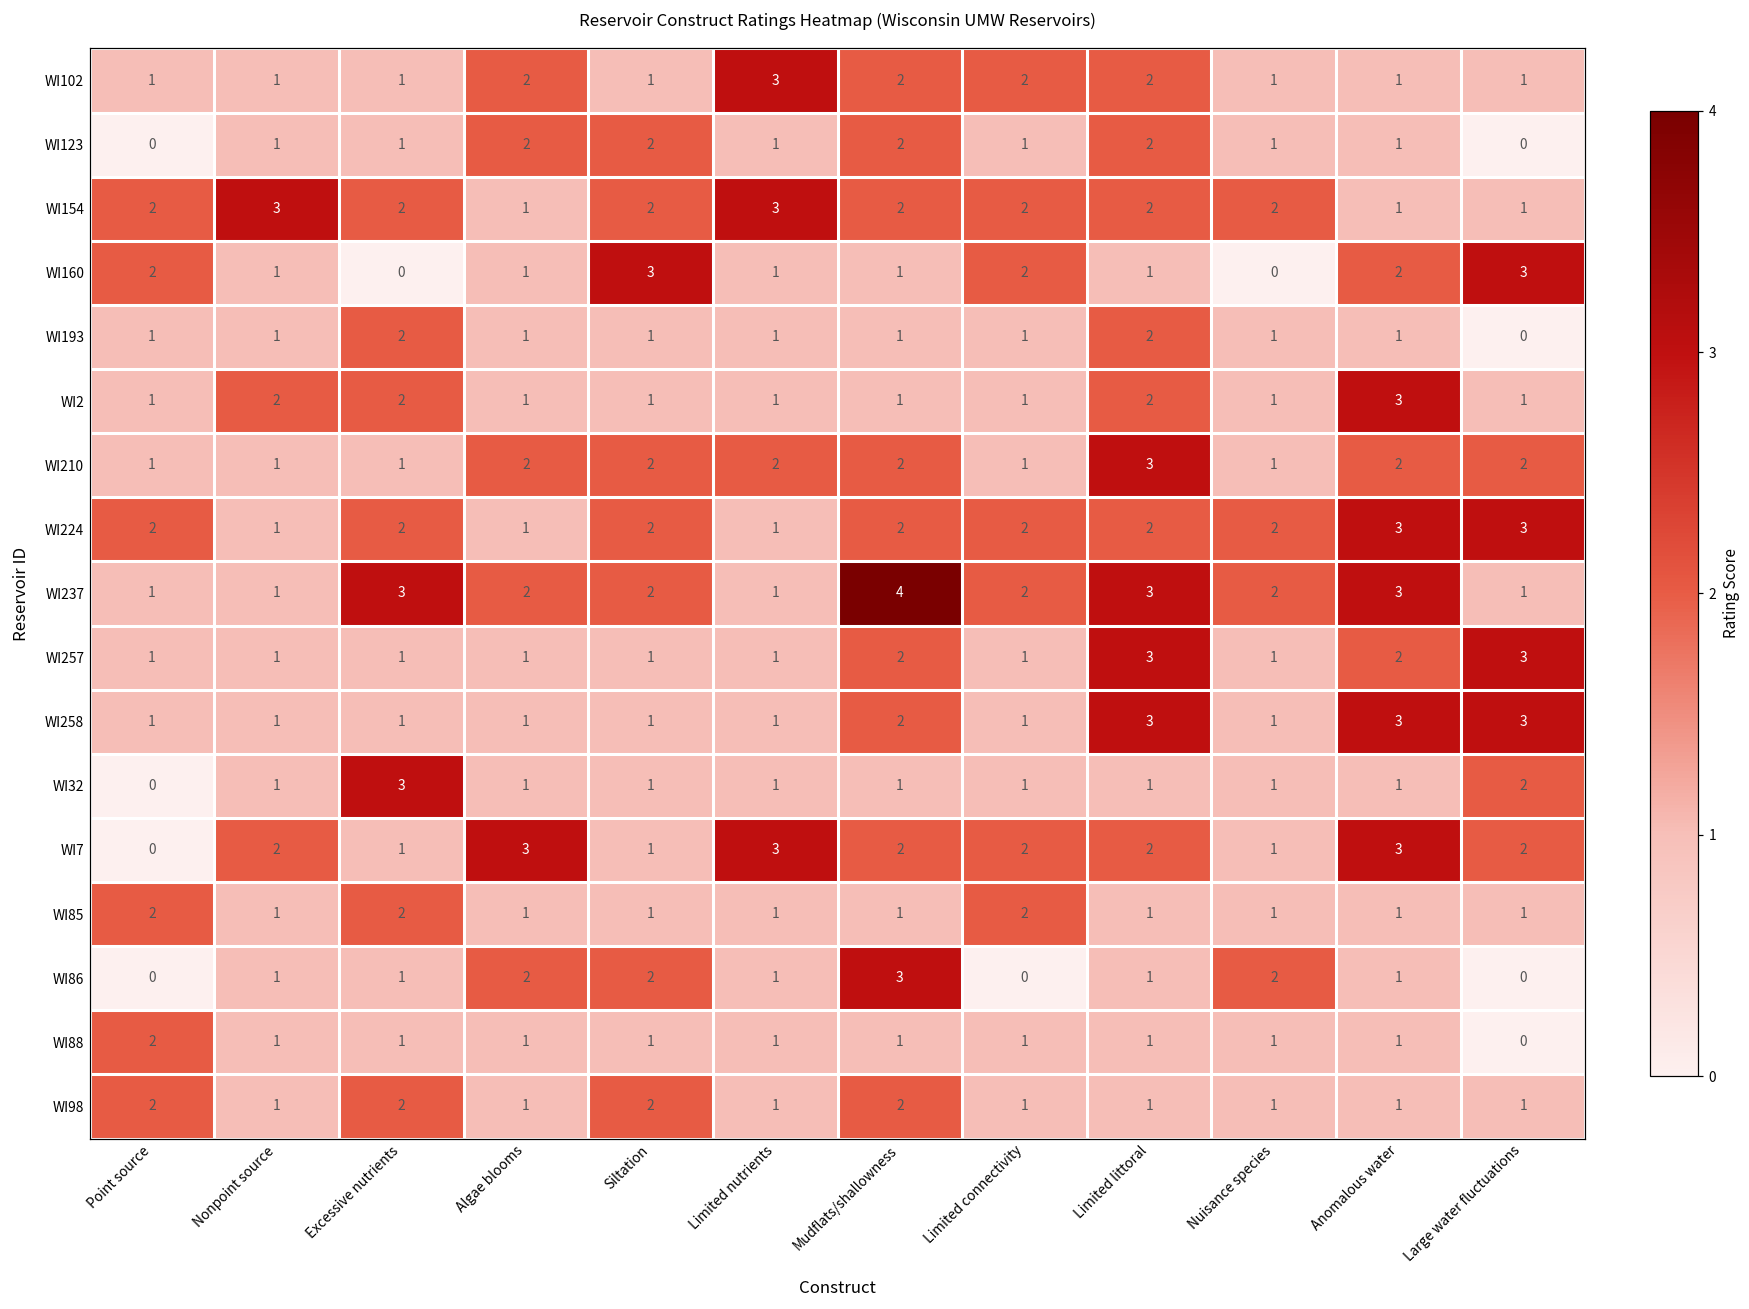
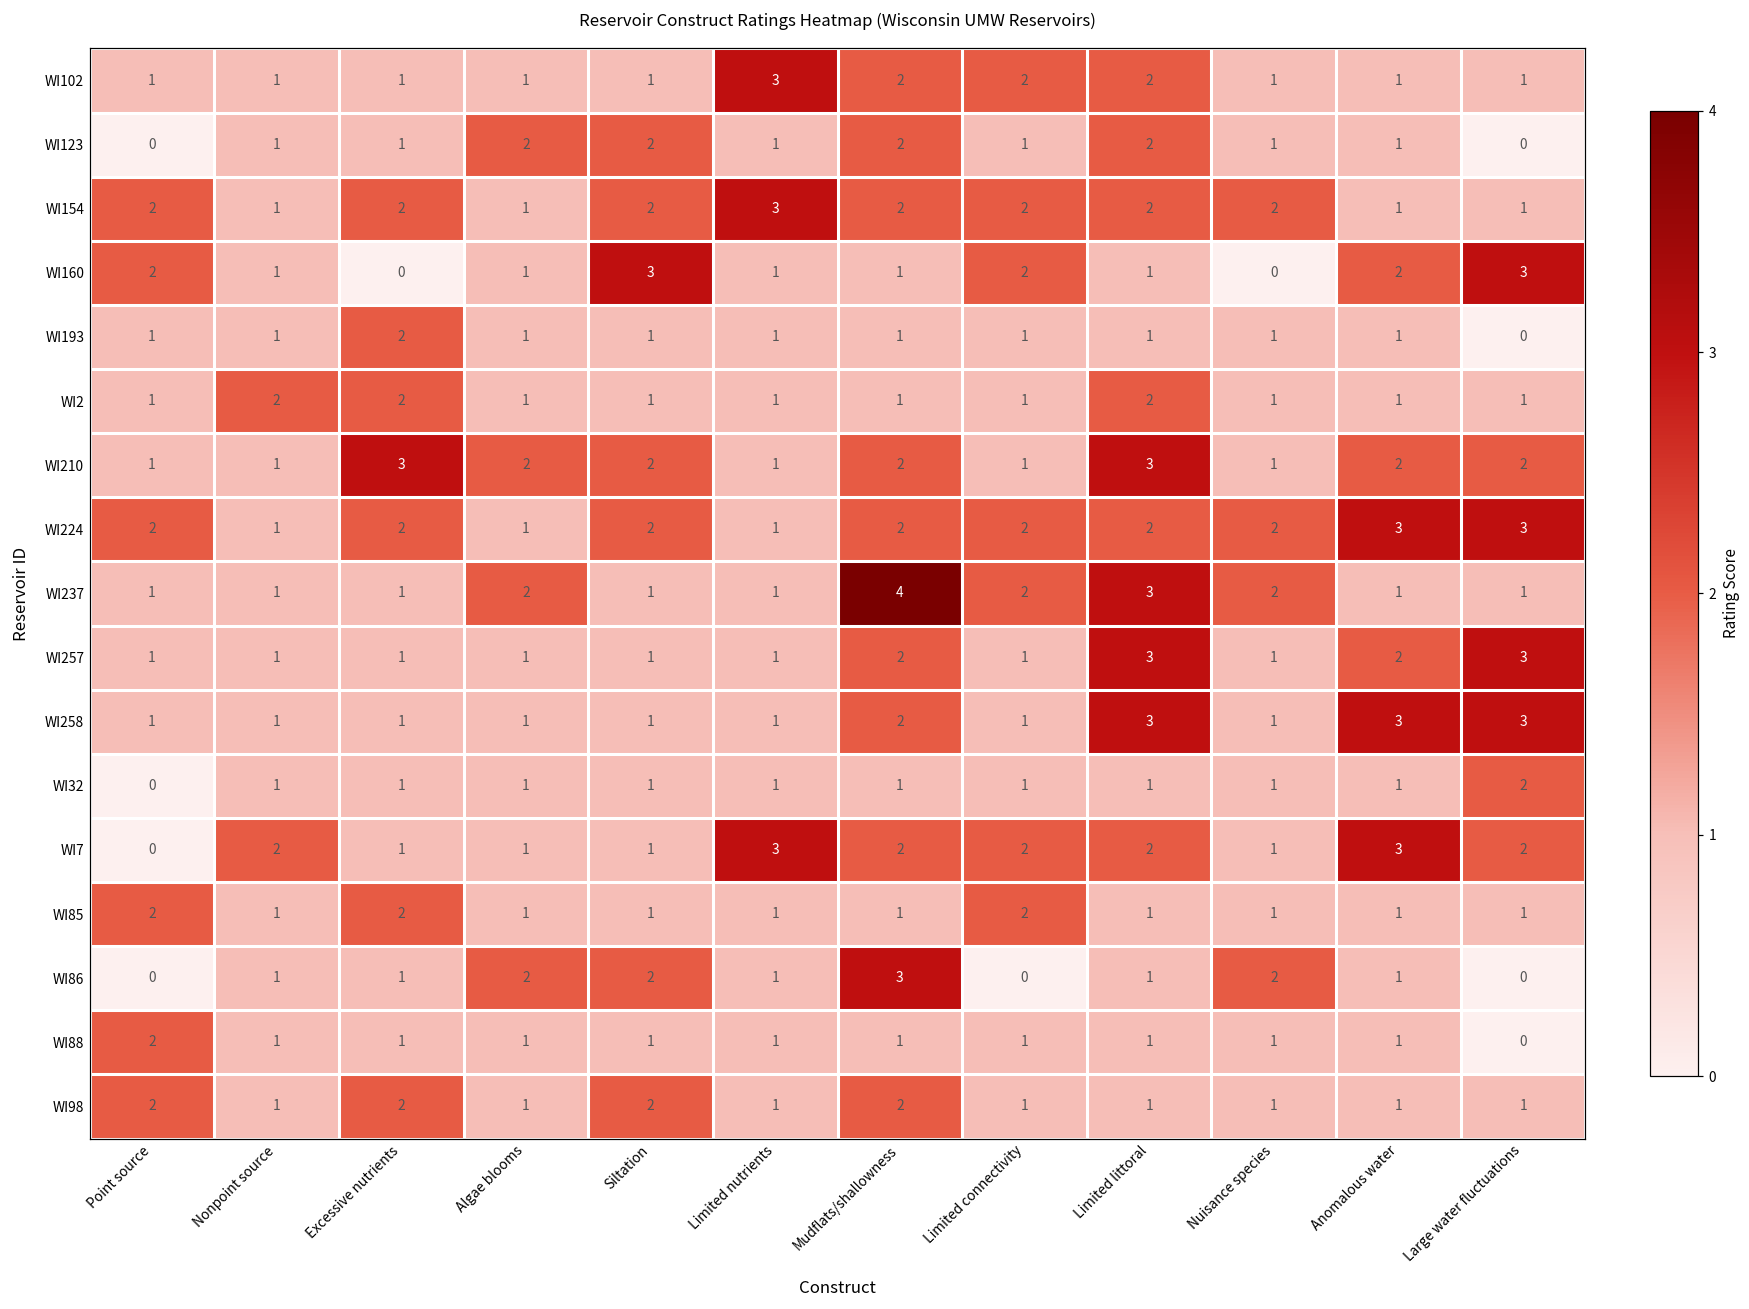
WI102, Algae blooms: 2 -> 1
WI154, Nonpoint source: 3 -> 1
WI193, Limited littoral: 2 -> 1
WI2, Anomalous water: 3 -> 1
WI210, Excessive nutrients: 1 -> 3
WI210, Limited nutrients: 2 -> 1
WI237, Excessive nutrients: 3 -> 1
WI237, Siltation: 2 -> 1
WI237, Anomalous water: 3 -> 1
WI32, Excessive nutrients: 3 -> 1
WI7, Algae blooms: 3 -> 1
